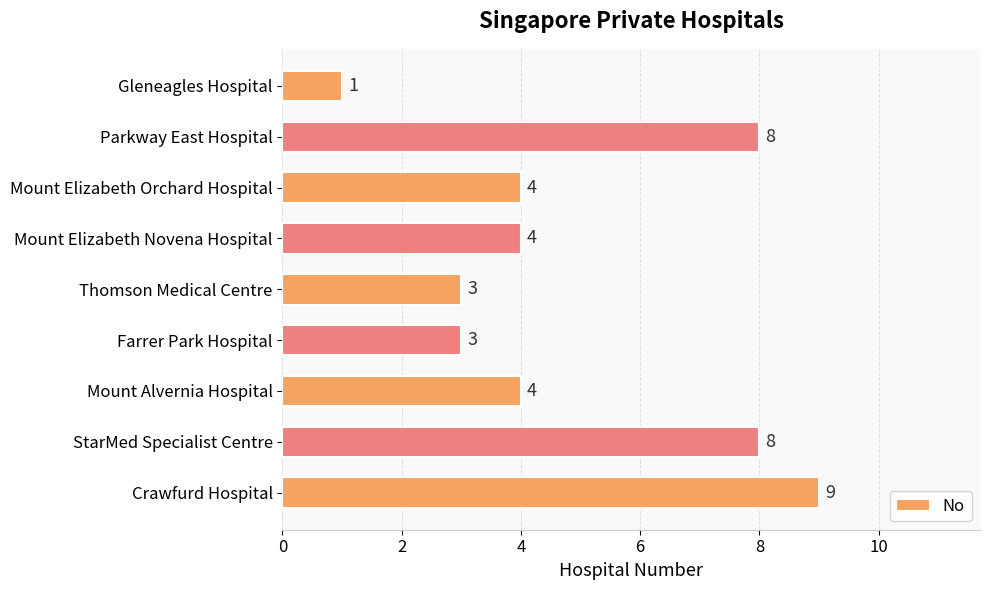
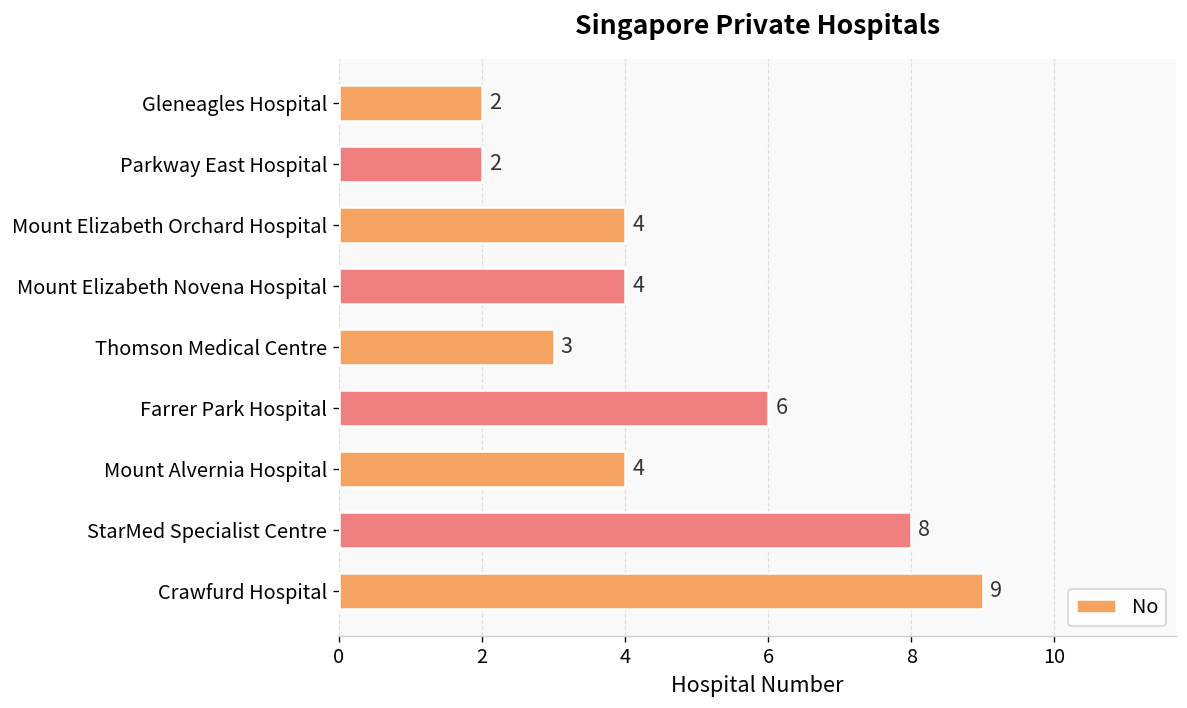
Gleneagles Hospital: 1 -> 2
Parkway East Hospital: 8 -> 2
Farrer Park Hospital: 3 -> 6
